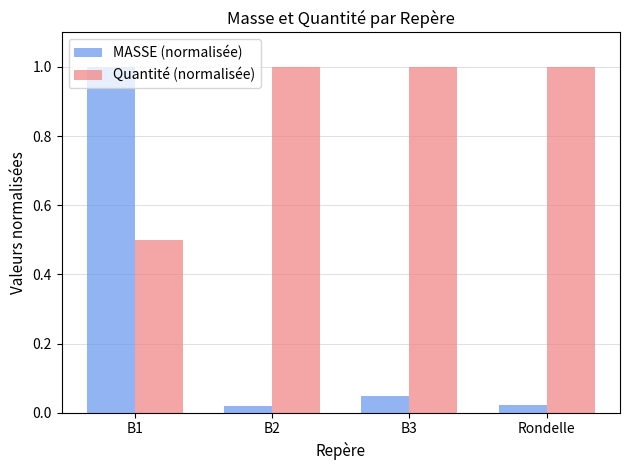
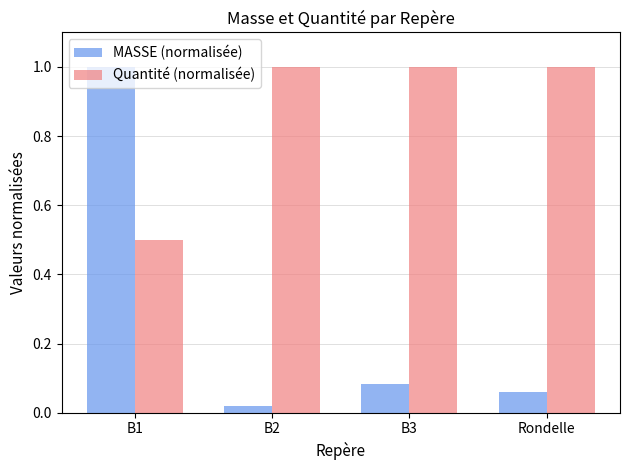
MASSE (normalisée), B3: 0.05 -> 0.08
MASSE (normalisée), Rondelle: 0.02 -> 0.06
